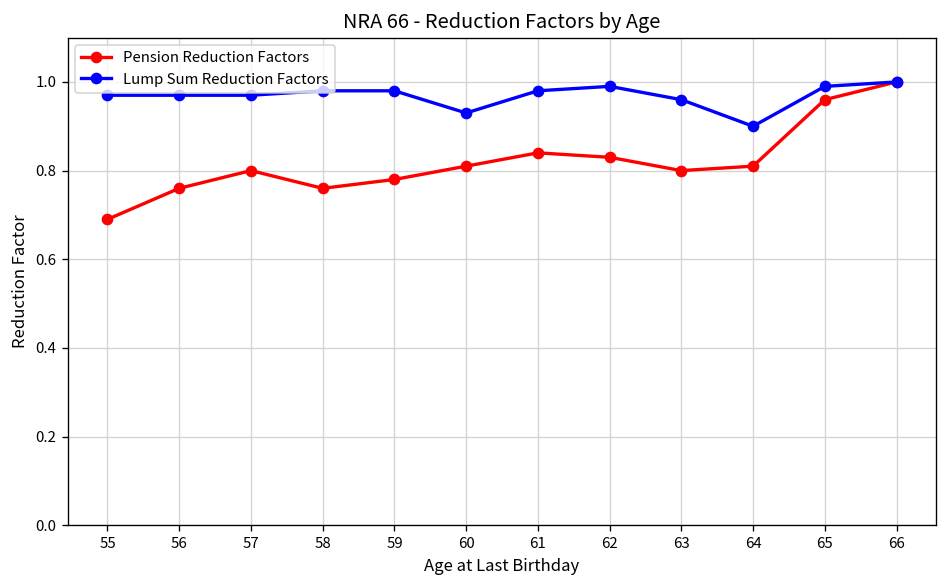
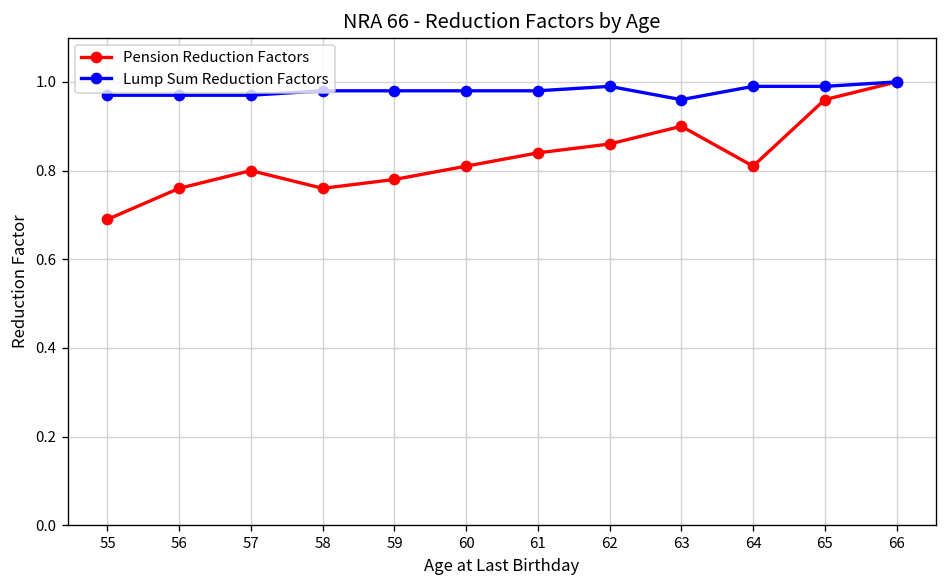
Lump Sum Reduction Factors, 60: 0.93 -> 0.98
Pension Reduction Factors, 62: 0.83 -> 0.86
Pension Reduction Factors, 63: 0.8 -> 0.9
Lump Sum Reduction Factors, 64: 0.90 -> 0.99
